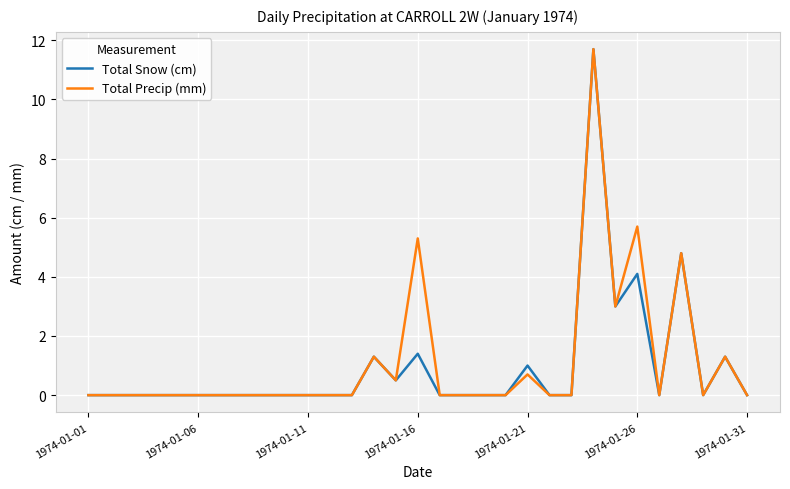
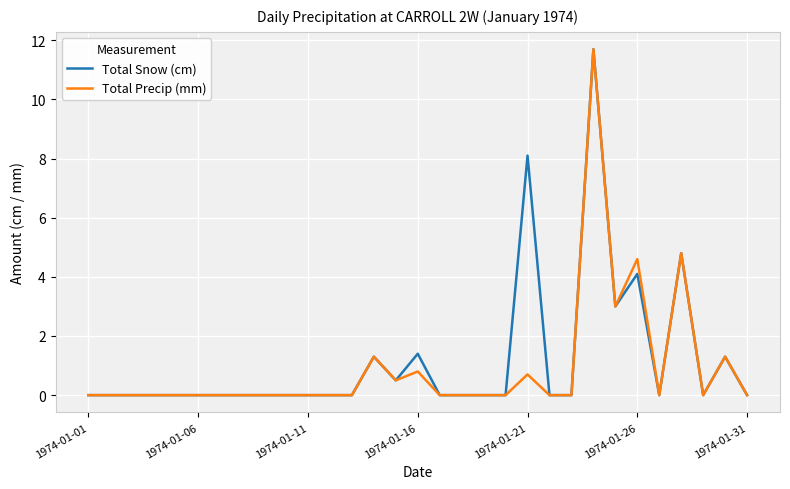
Total Precip (mm), 1974-01-16: 5.3 -> 0.8
Total Snow (cm), 1974-01-21: 1.0 -> 8.1
Total Precip (mm), 1974-01-26: 5.7 -> 4.6
